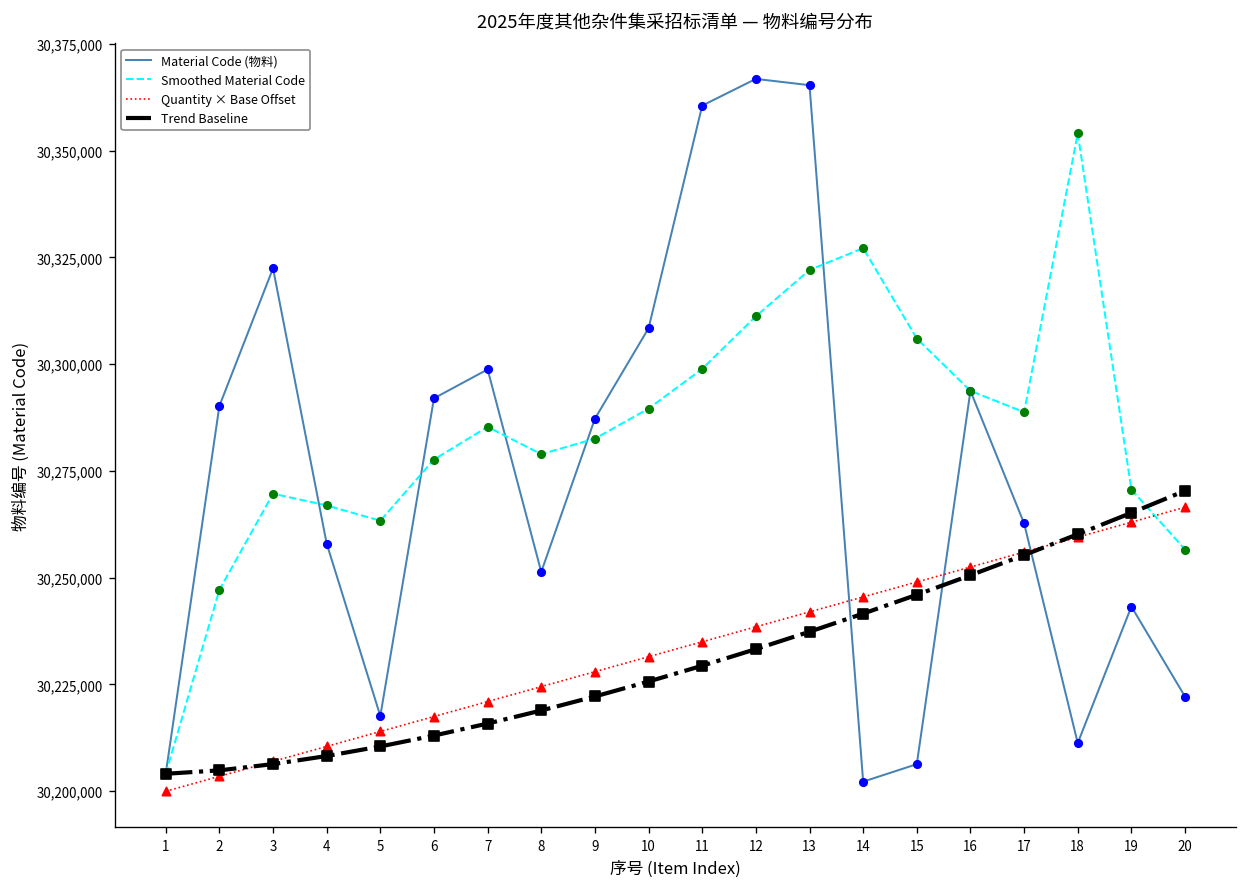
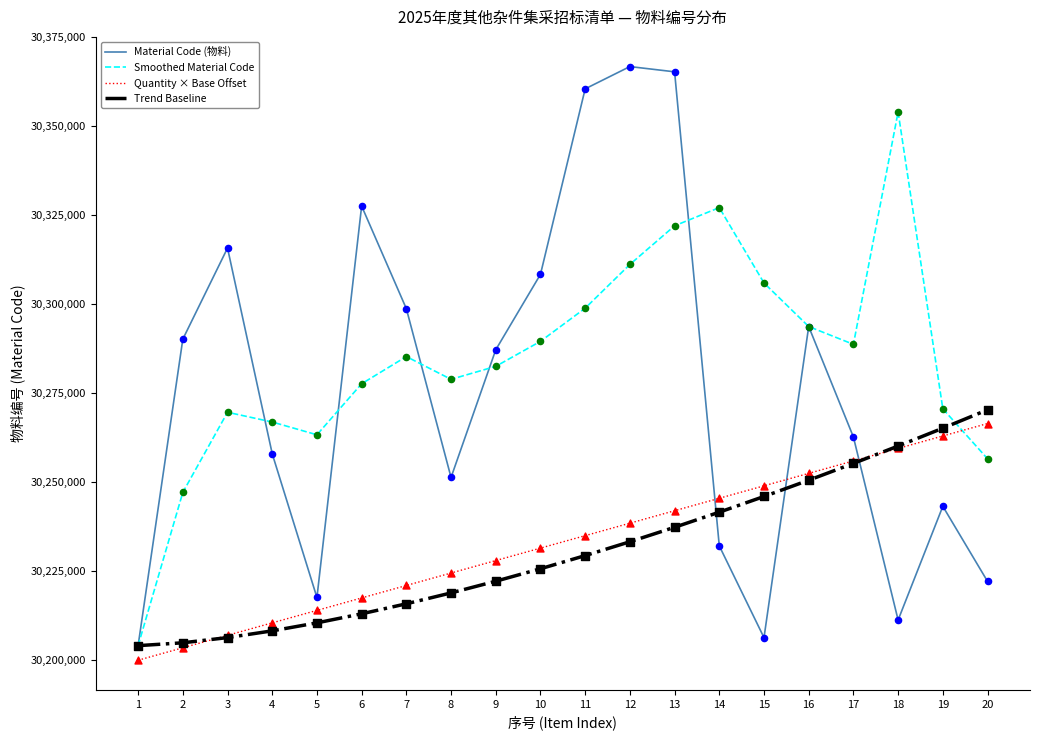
Material Code (物料), 3: 30,322,000 -> 30,316,000
Material Code (物料), 6: 30,292,000 -> 30,328,000
Material Code (物料), 14: 30,202,000 -> 30,232,000
